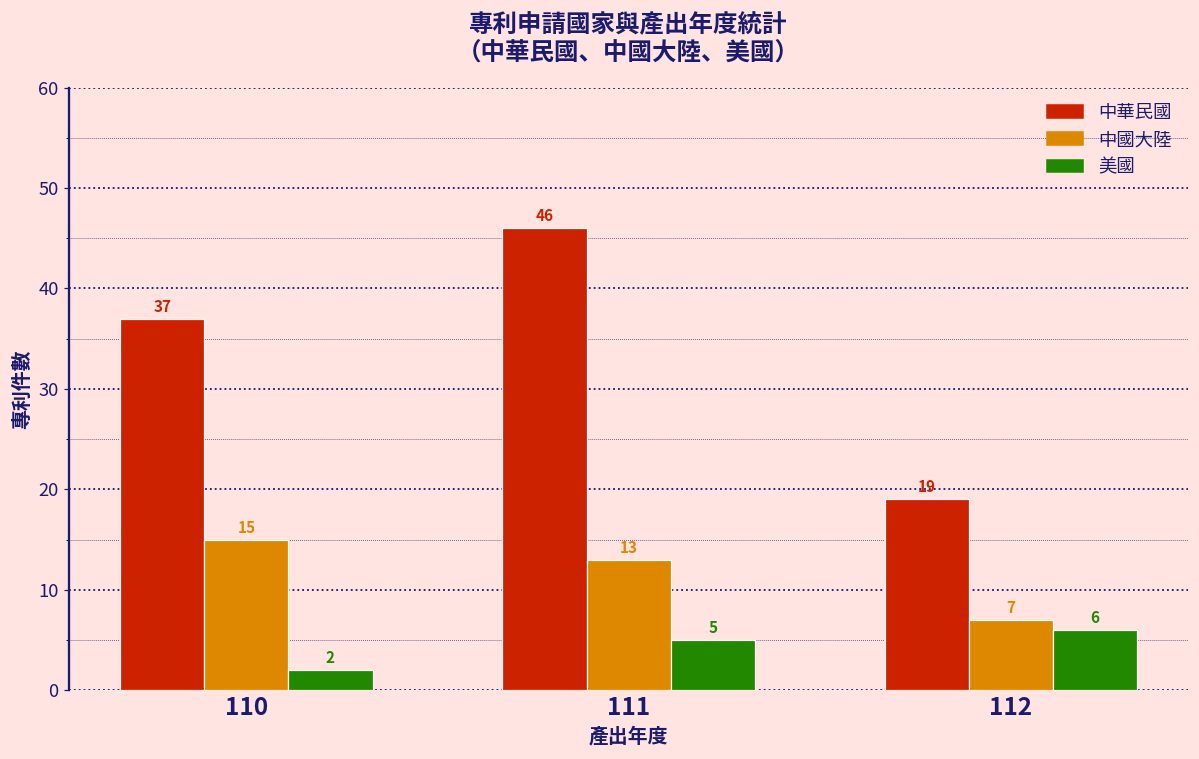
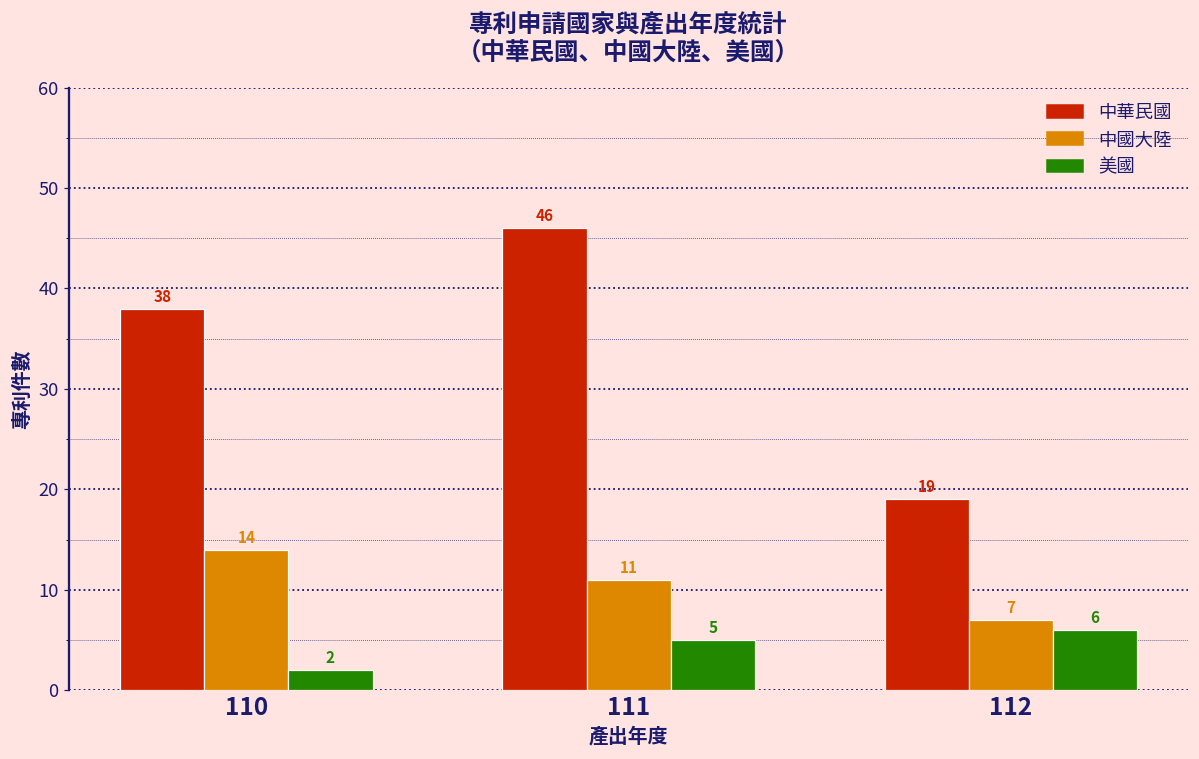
中華民國, 110: 37 -> 38
中國大陸, 110: 15 -> 14
中國大陸, 111: 13 -> 11
